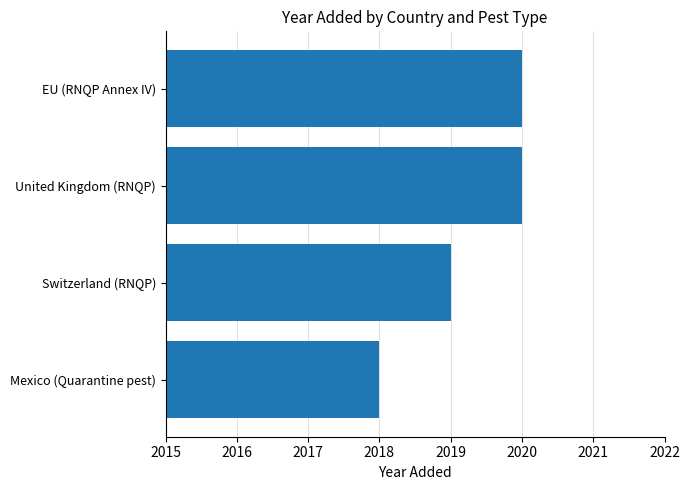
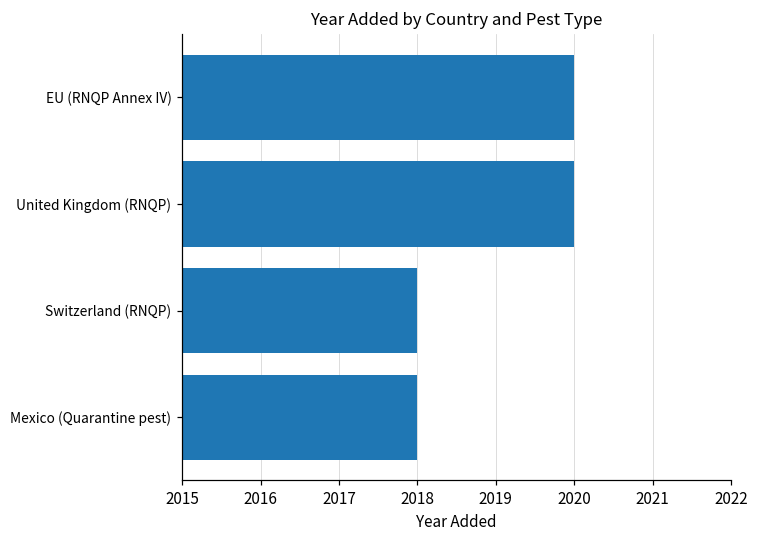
Switzerland (RNQP): 2019 -> 2018
